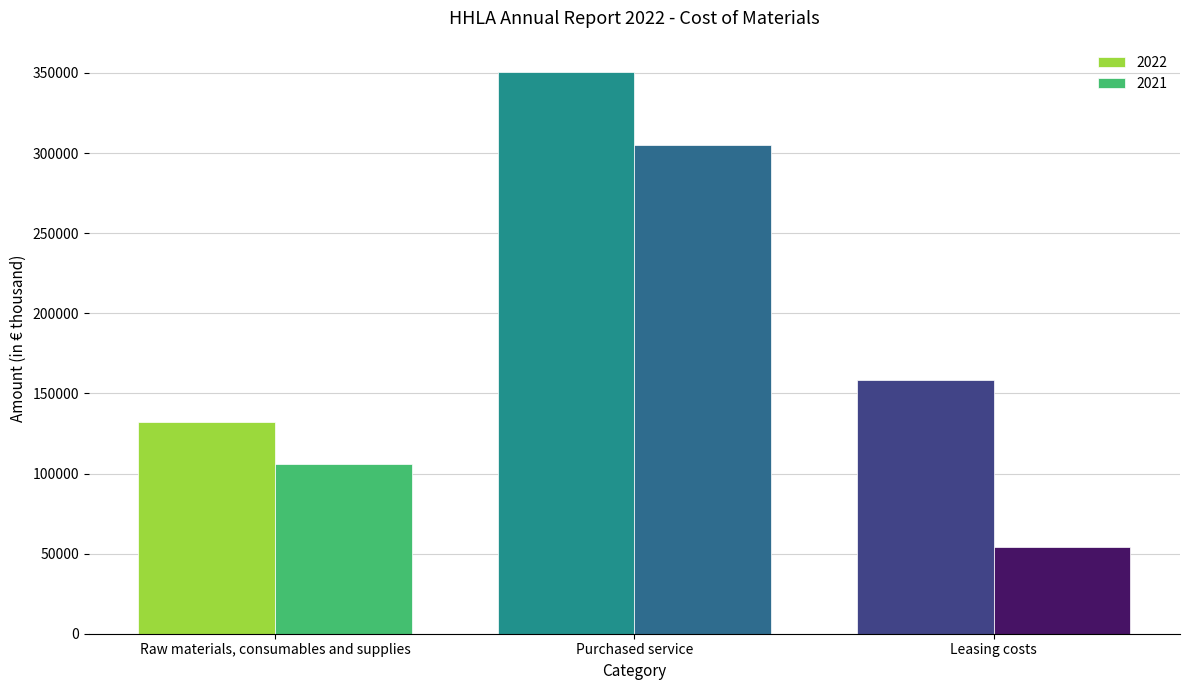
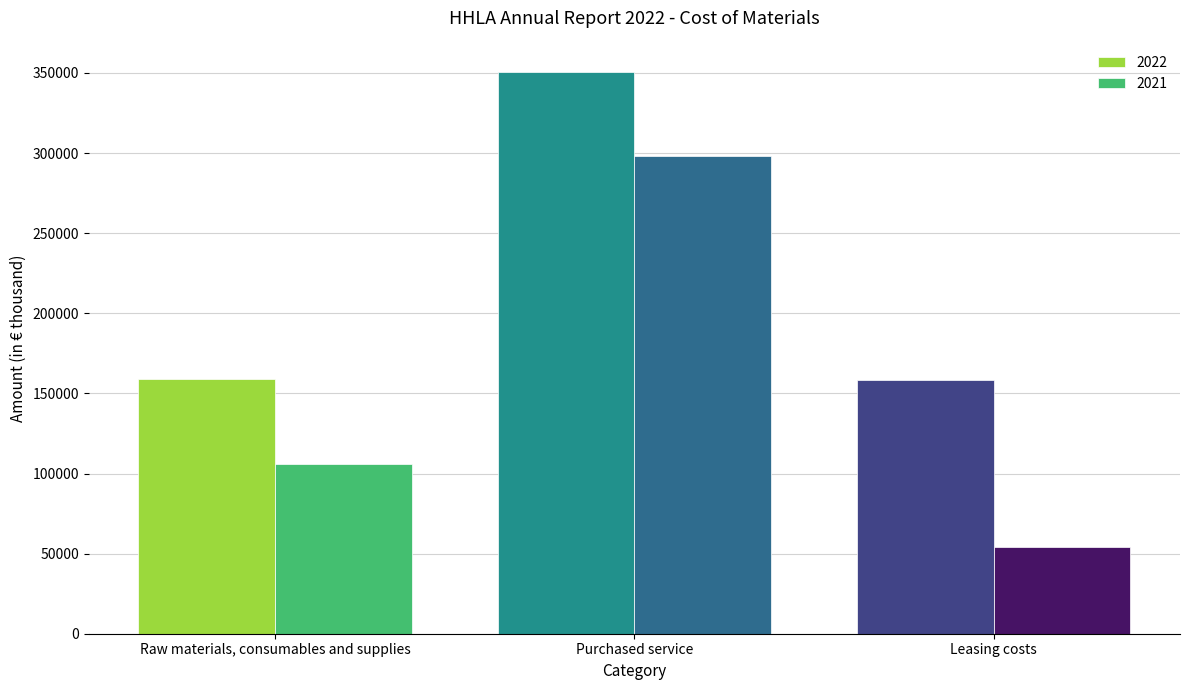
2022, Raw materials, consumables and supplies: 132000 -> 159000
2021, Purchased service: 305000 -> 298000
